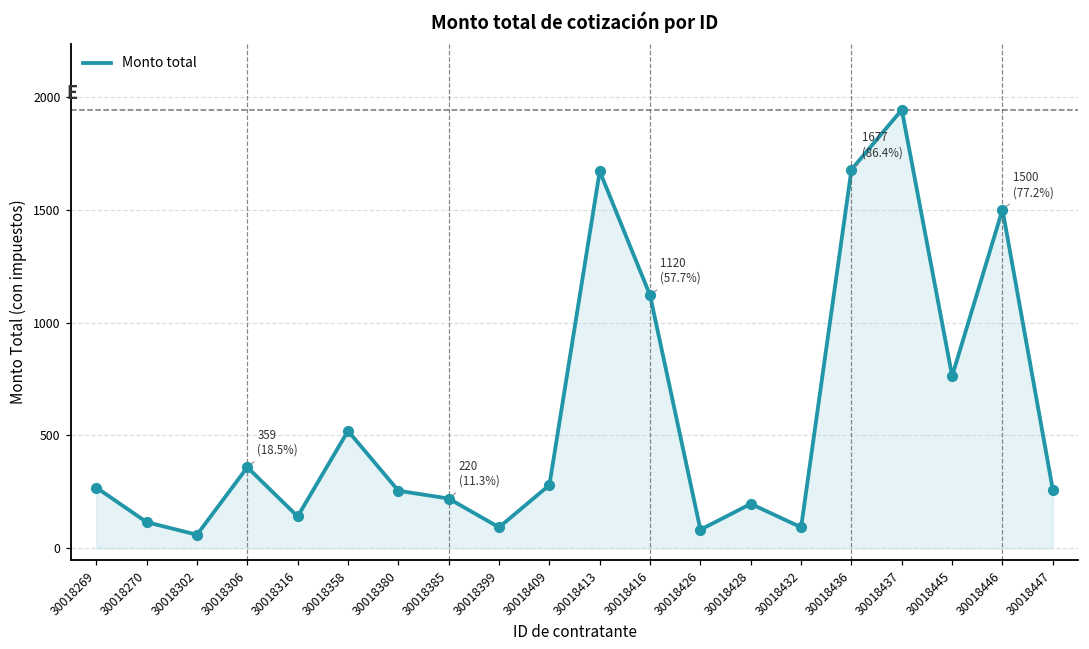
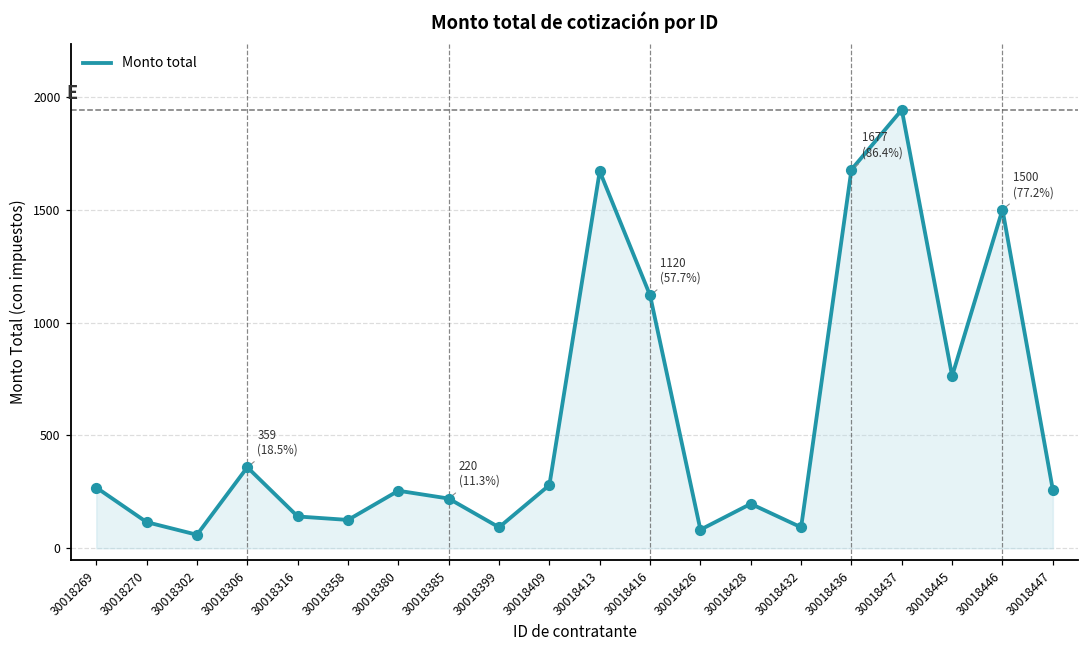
30018358: 520 -> 130
